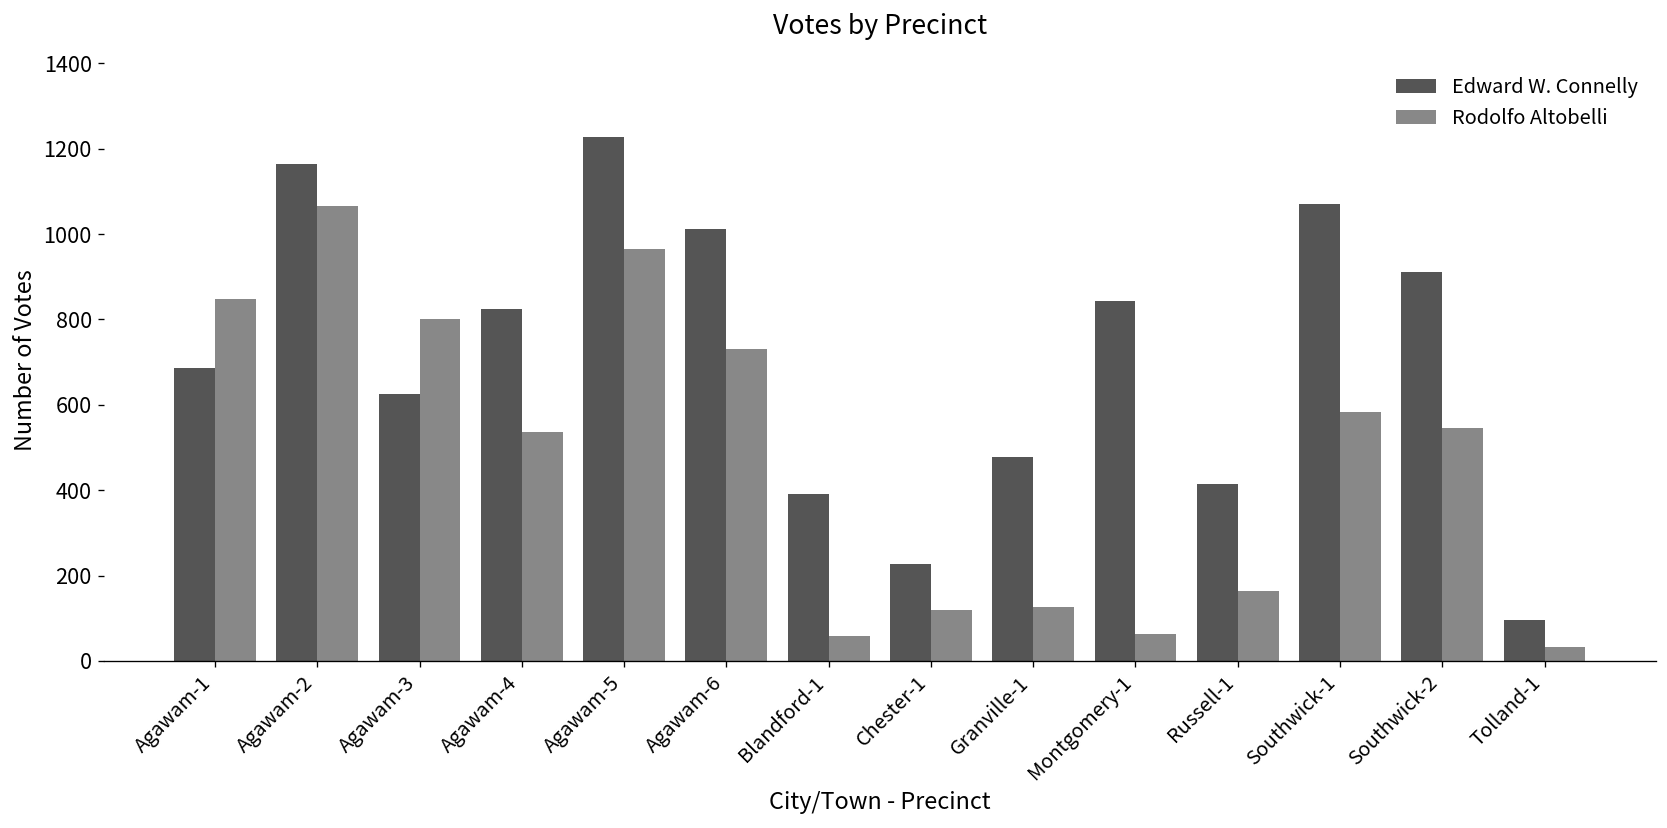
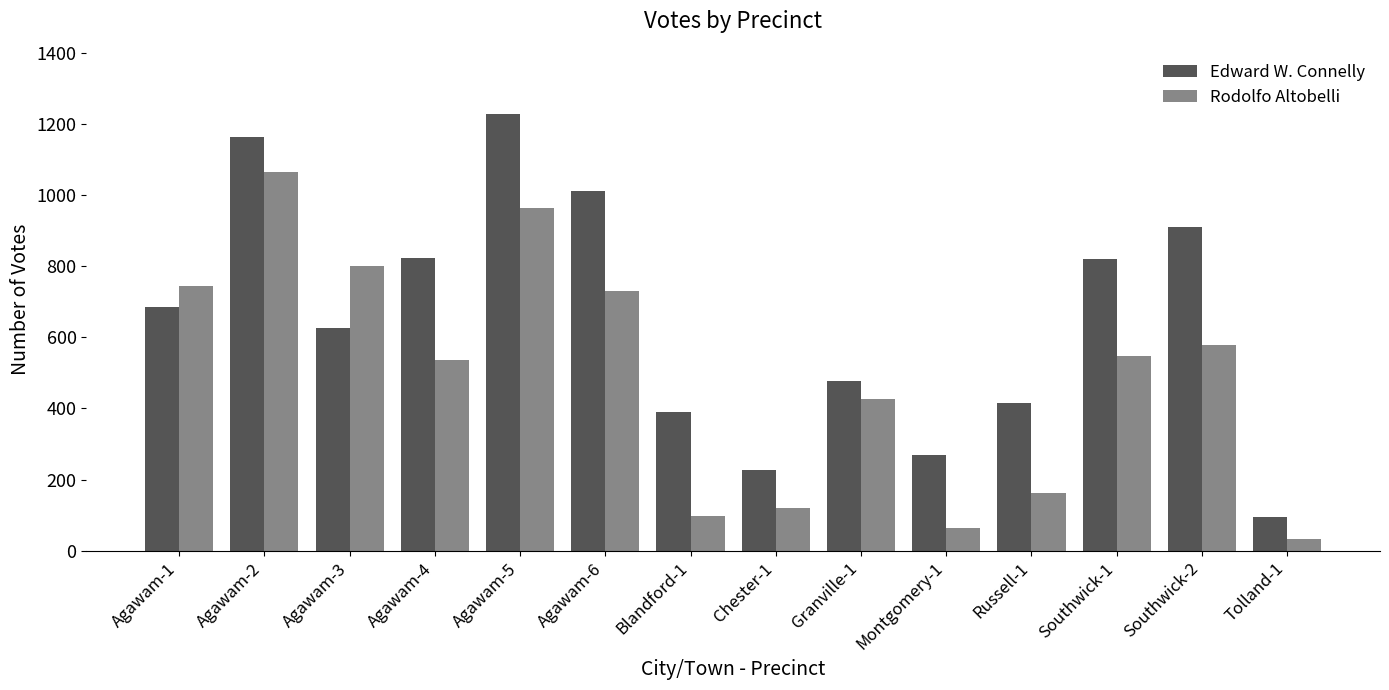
Rodolfo Altobelli, Agawam-1: 850 -> 740
Rodolfo Altobelli, Blandford-1: 60 -> 100
Rodolfo Altobelli, Granville-1: 130 -> 430
Edward W. Connelly, Montgomery-1: 840 -> 270
Edward W. Connelly, Southwick-1: 1070 -> 820
Rodolfo Altobelli, Southwick-1: 580 -> 550
Rodolfo Altobelli, Southwick-2: 550 -> 580
